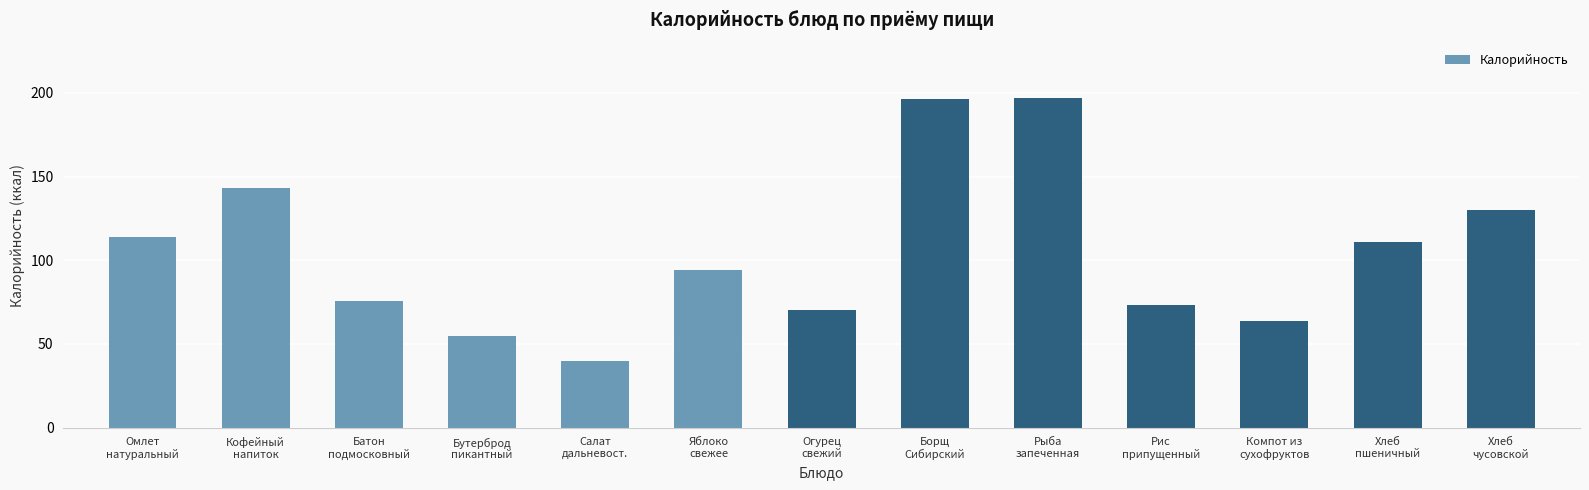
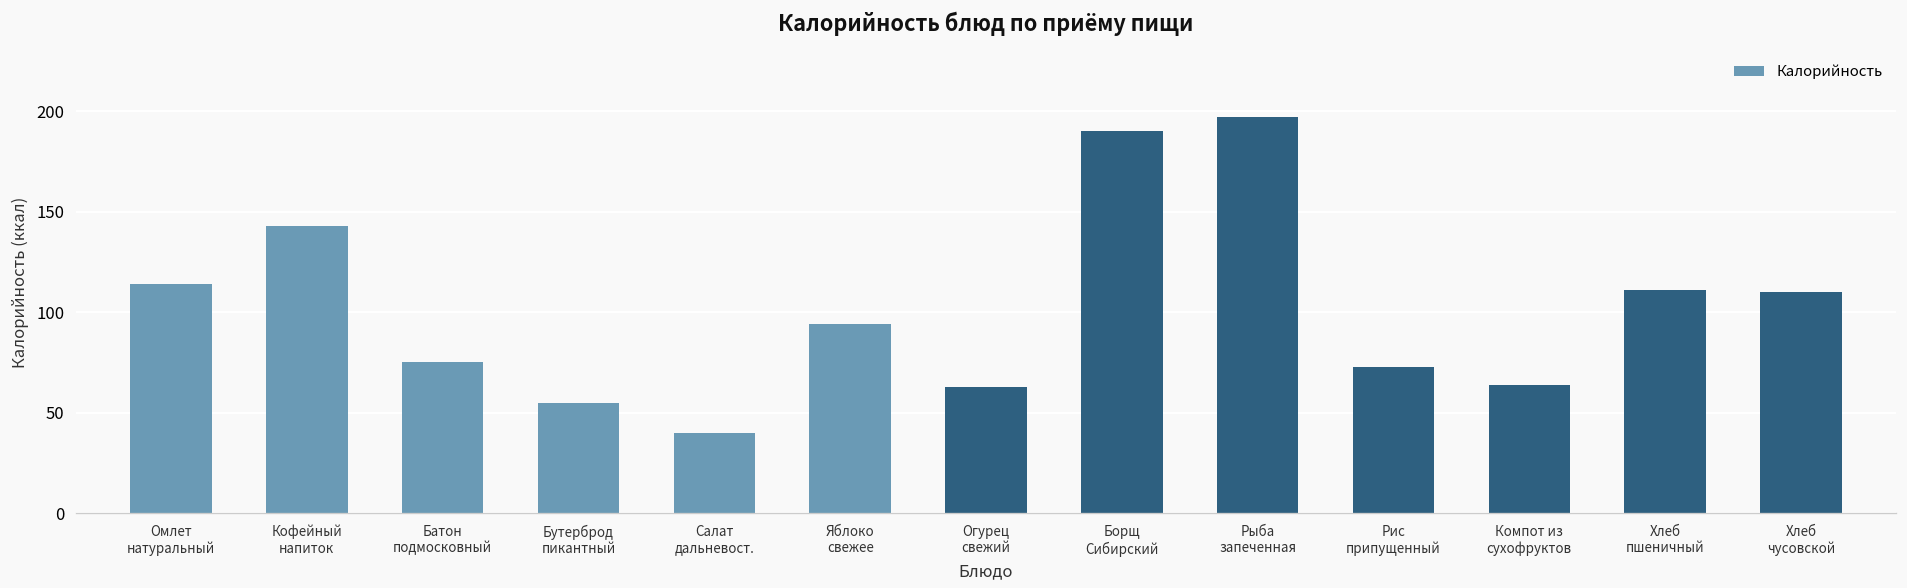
Огурец свежий: 70 -> 63
Борщ Сибирский: 196 -> 191
Хлеб чусовской: 130 -> 110
